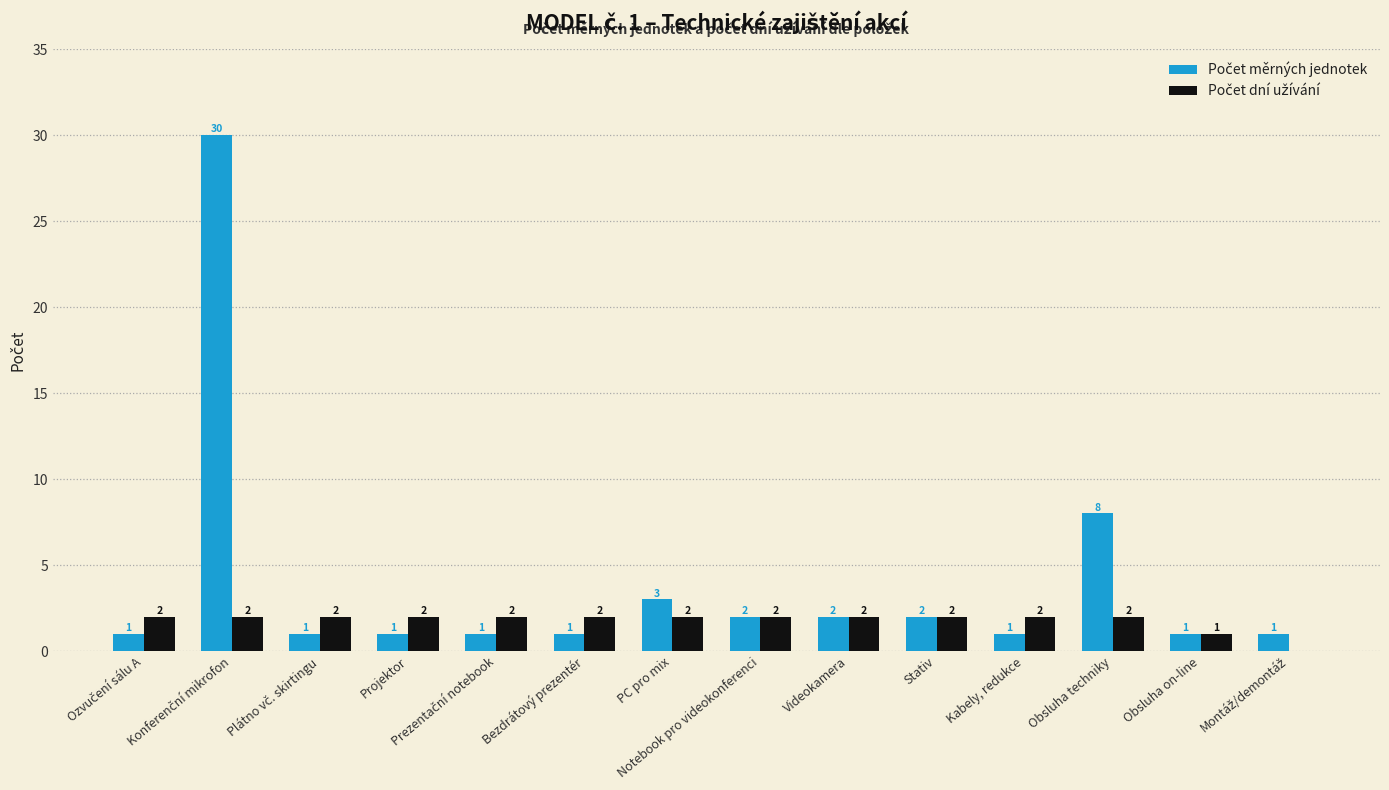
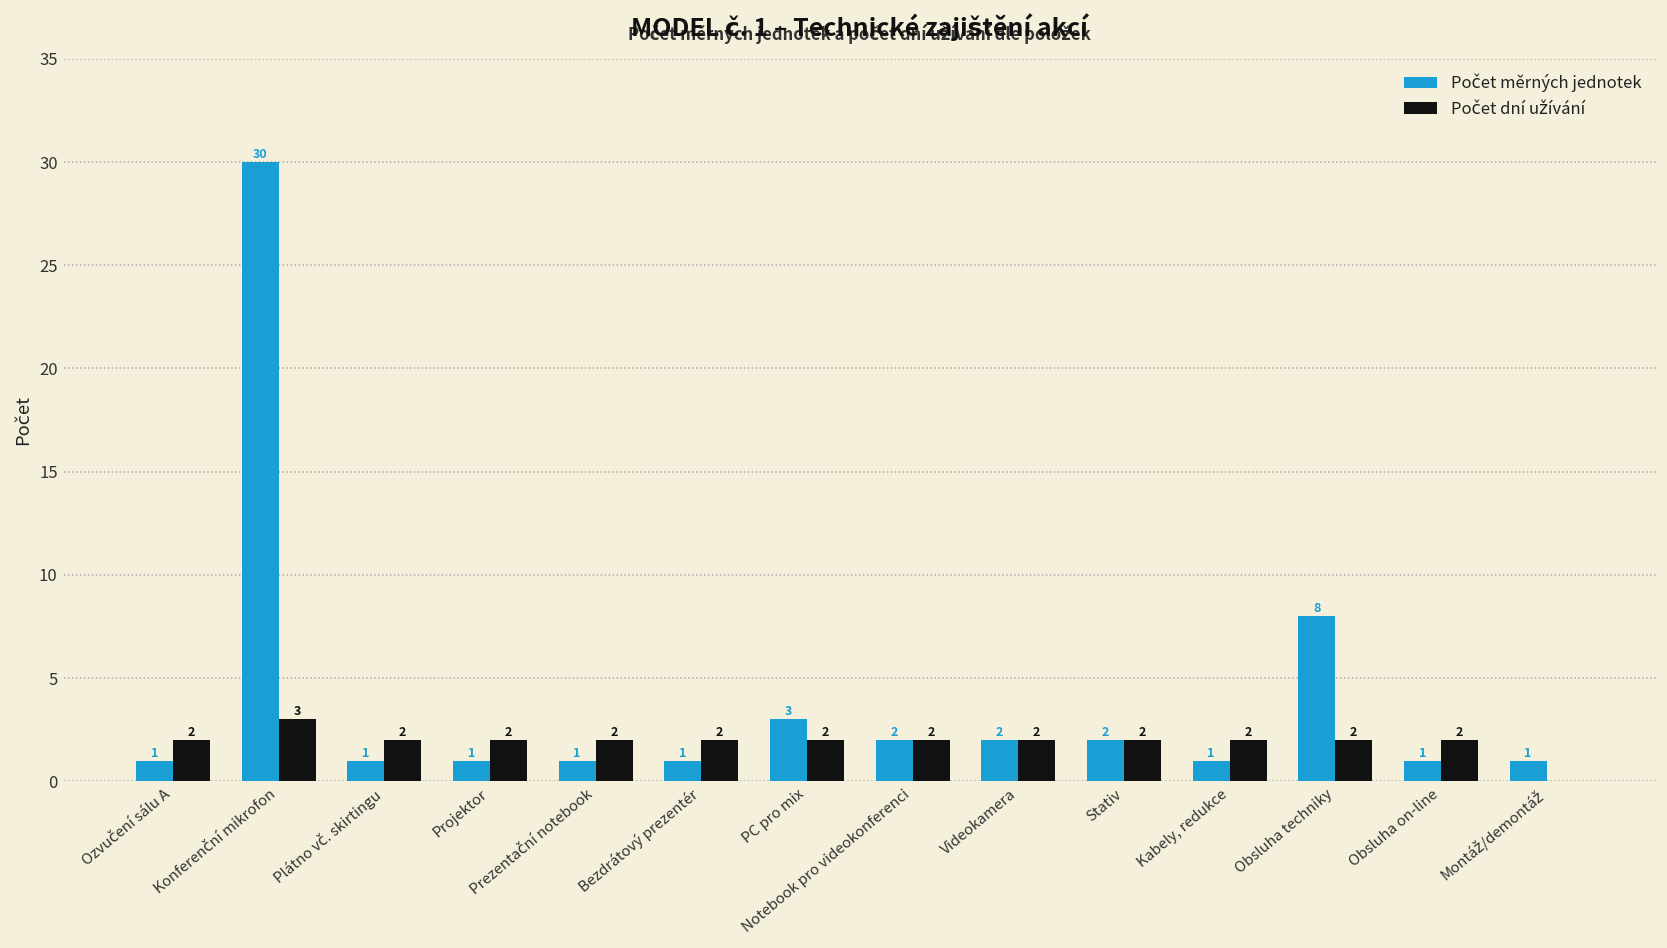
Počet dní užívání, Konferenční mikrofon: 2 -> 3
Počet dní užívání, Obsluha on-line: 1 -> 2
